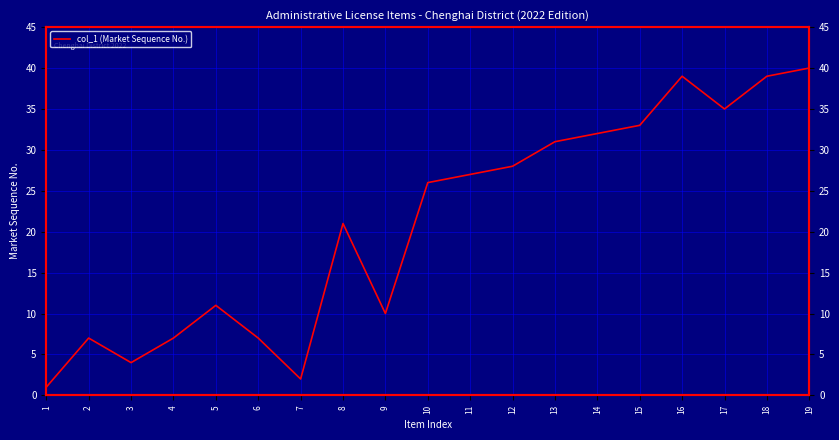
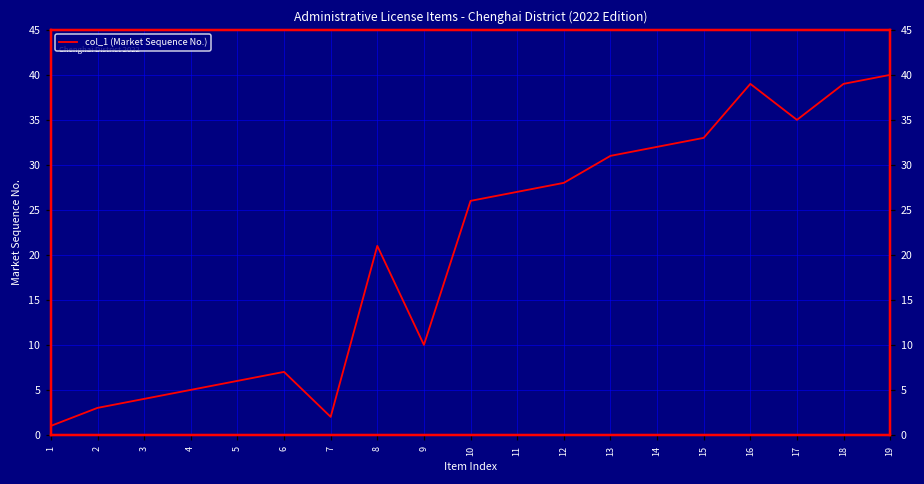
2: 7 -> 3
4: 7 -> 5
5: 11 -> 6
